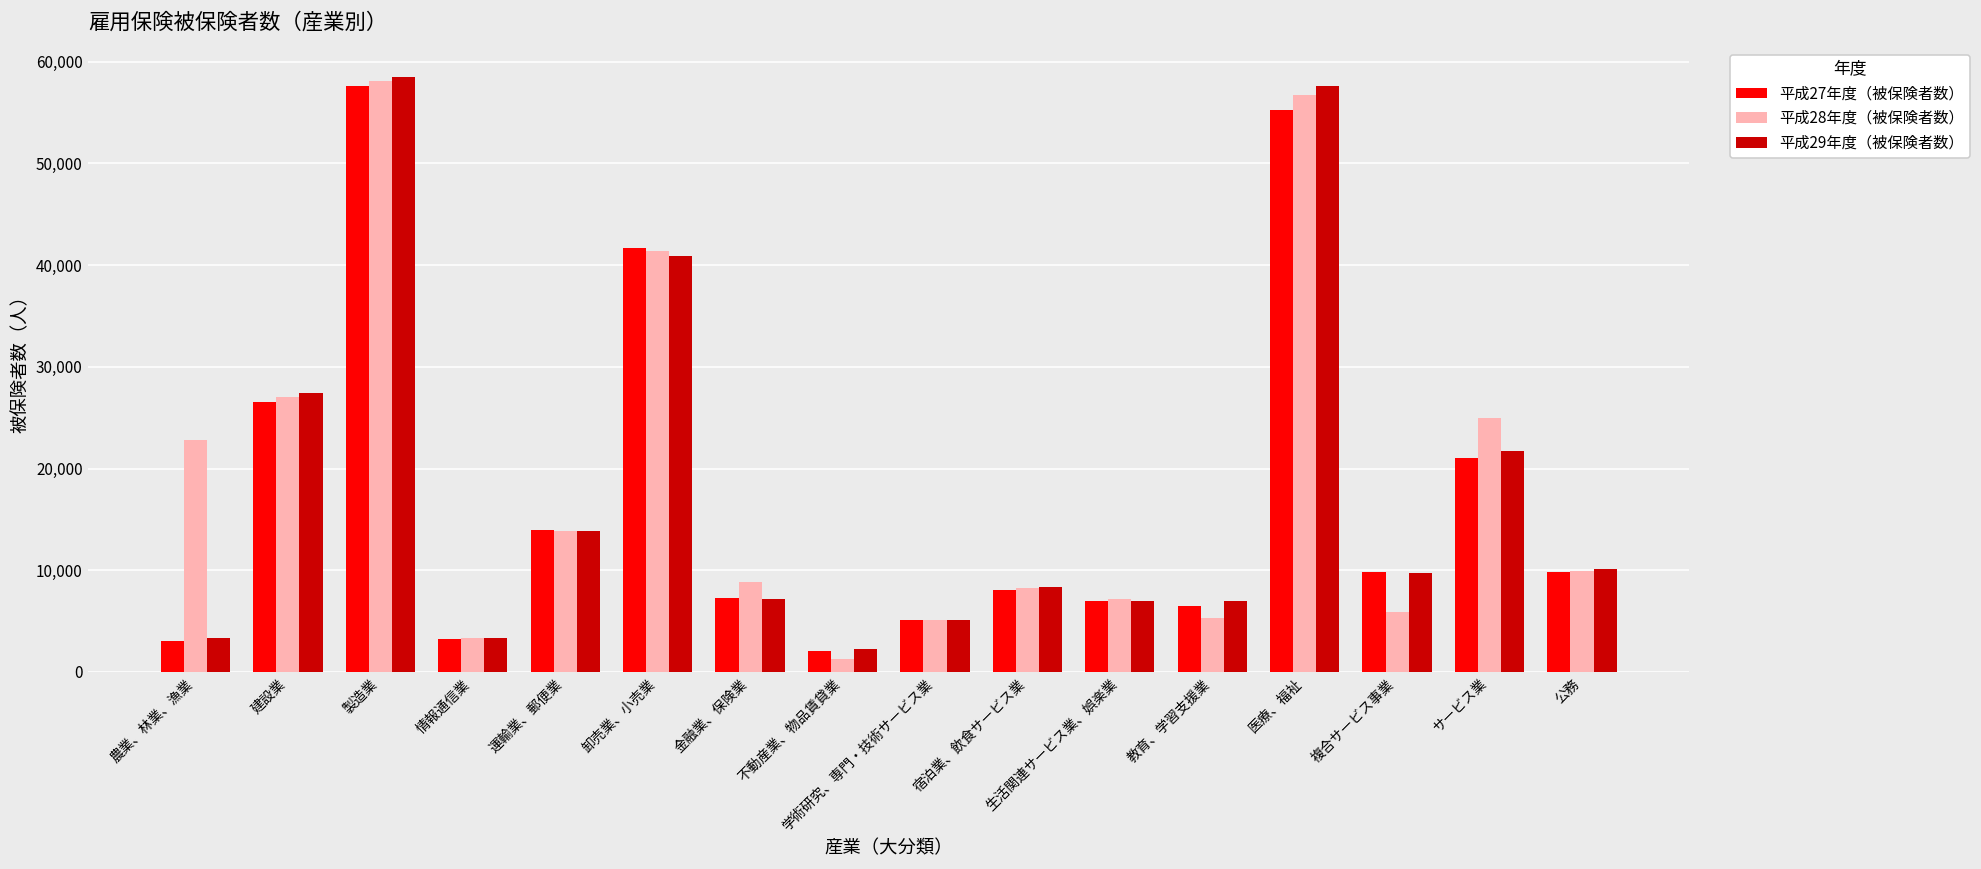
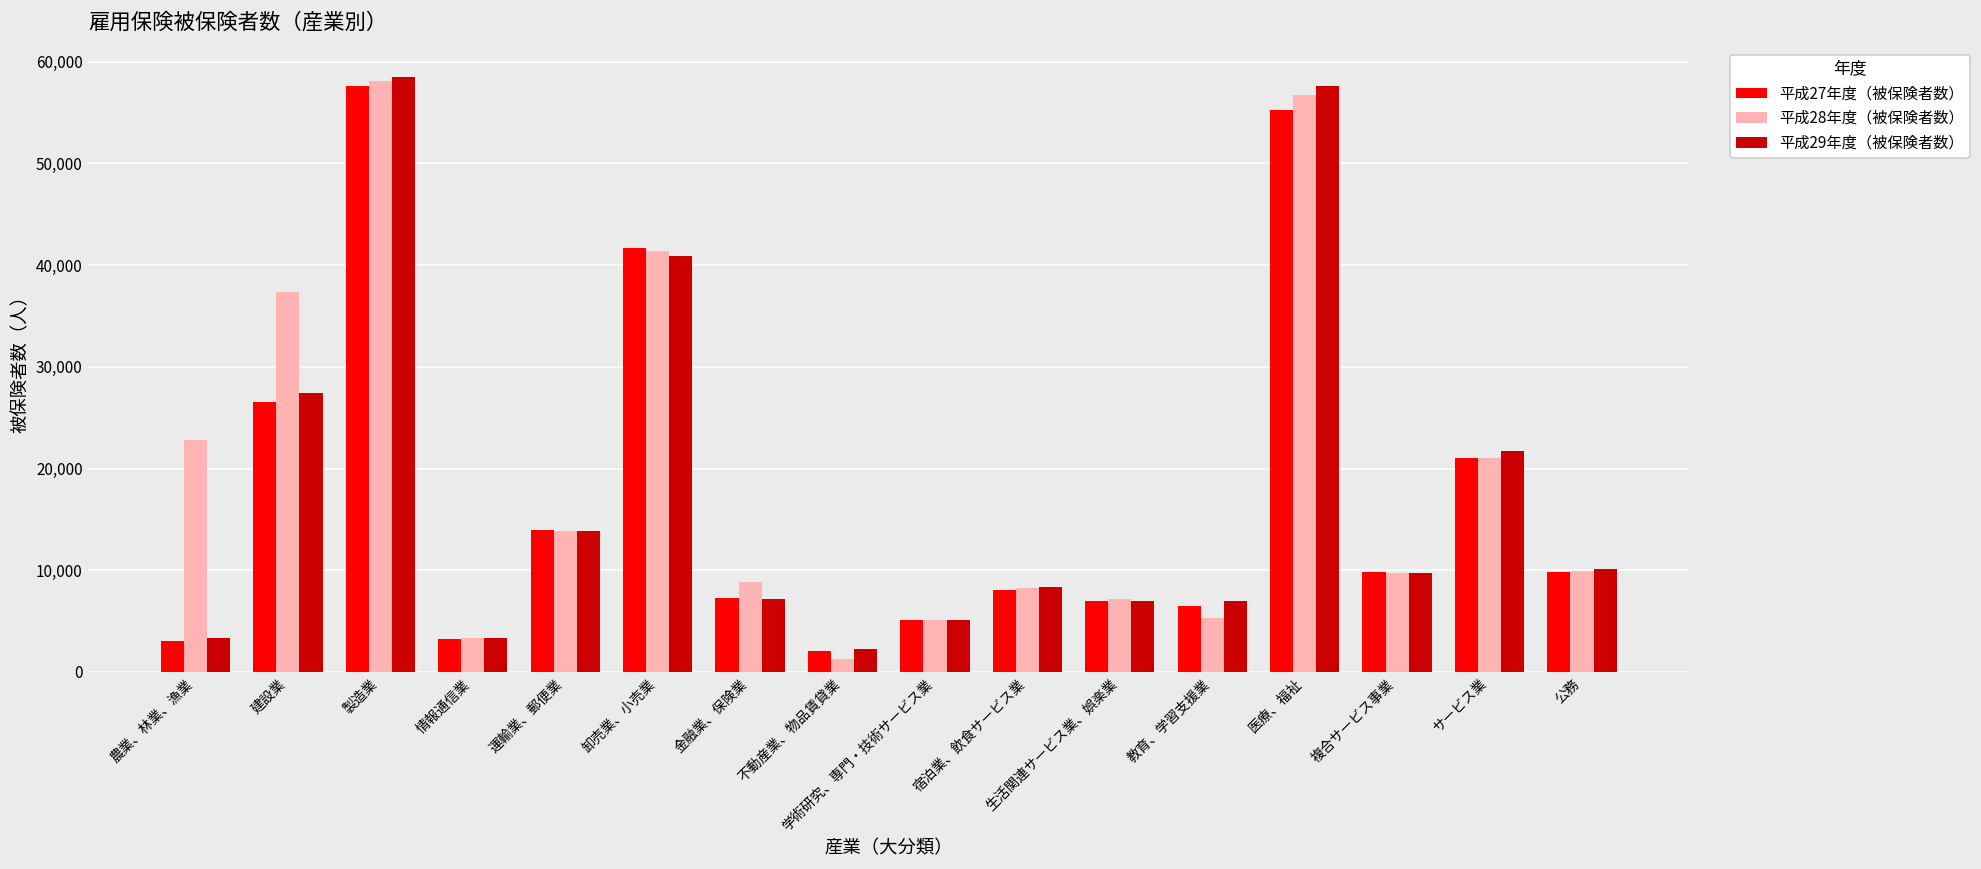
平成28年度（被保険者数）, 建設業: 27,000 -> 37,000
平成28年度（被保険者数）, 複合サービス事業: 6,000 -> 10,000
平成28年度（被保険者数）, サービス業: 25,000 -> 21,000
